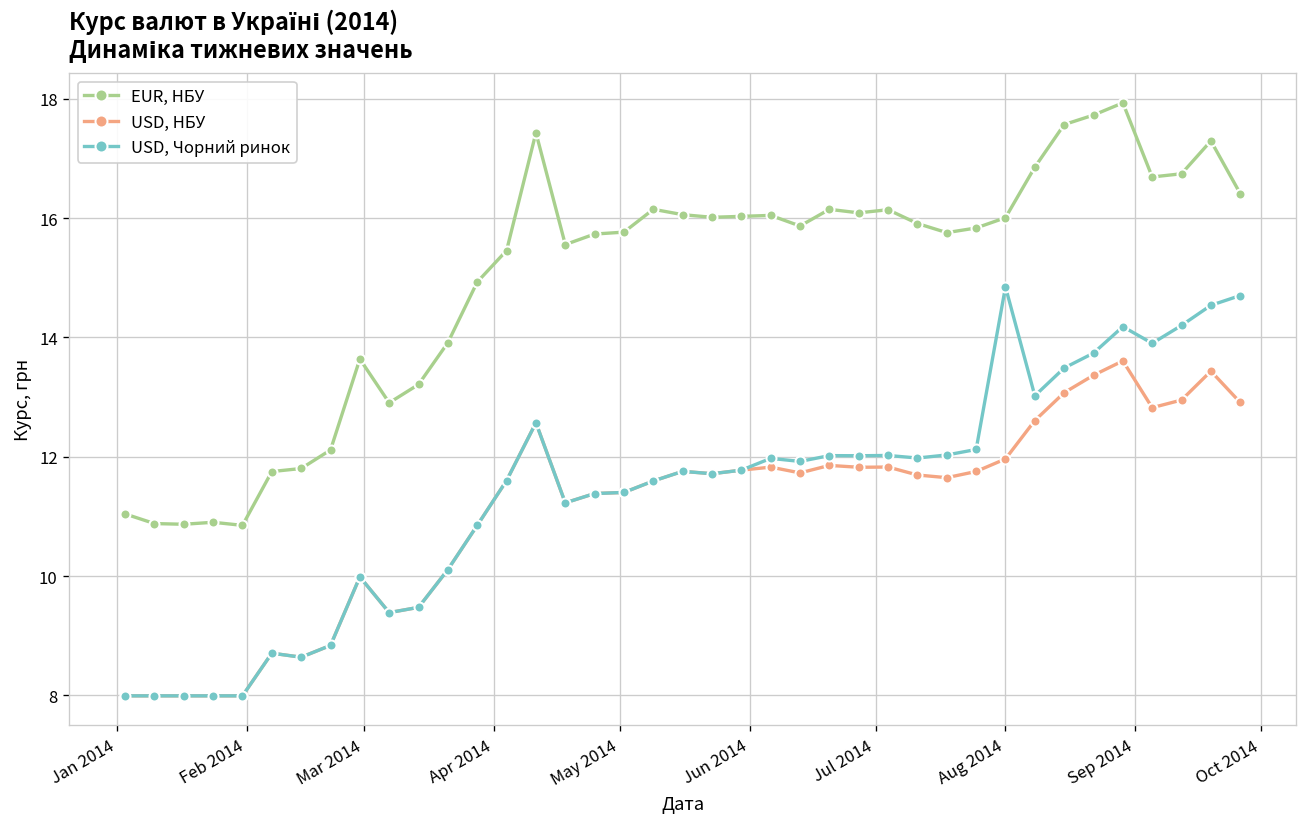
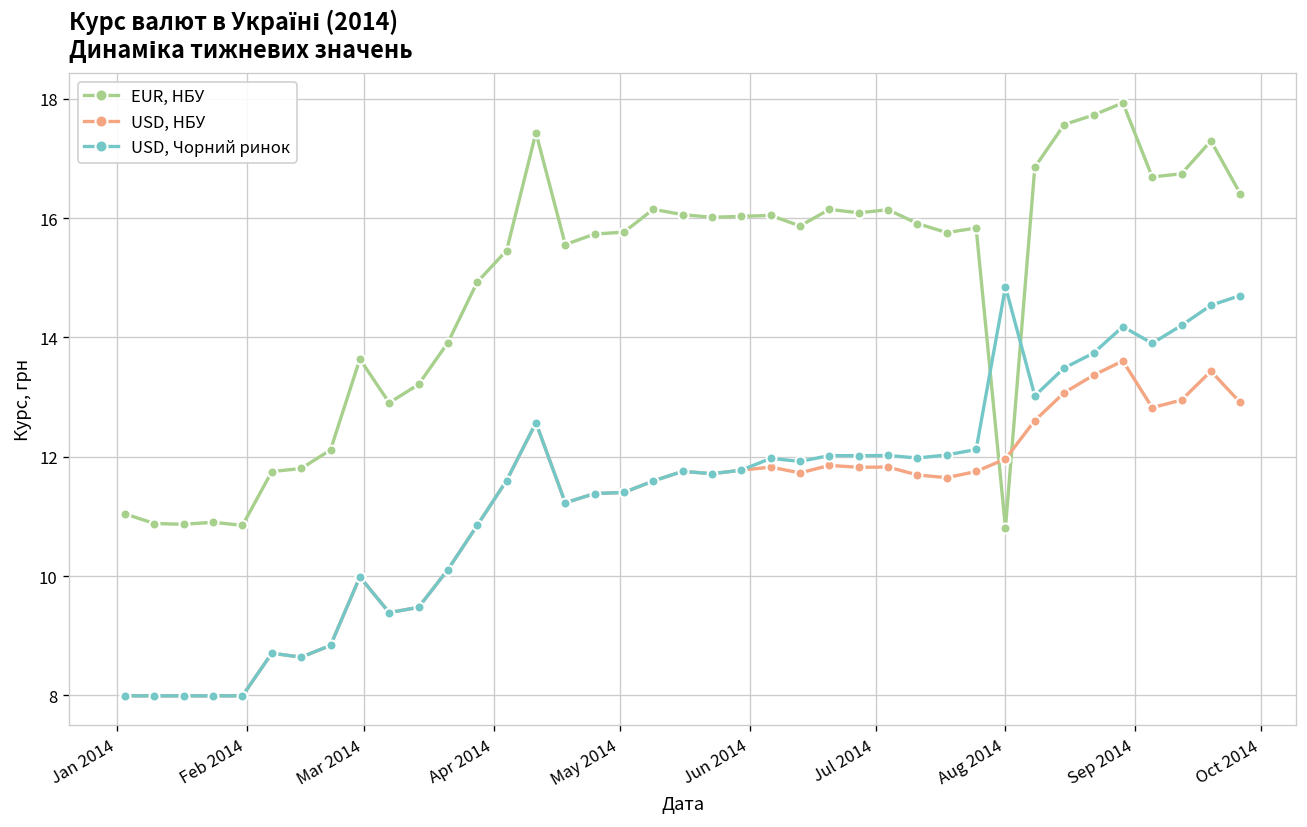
EUR, НБУ, Aug 2014: 16.0 -> 10.8
